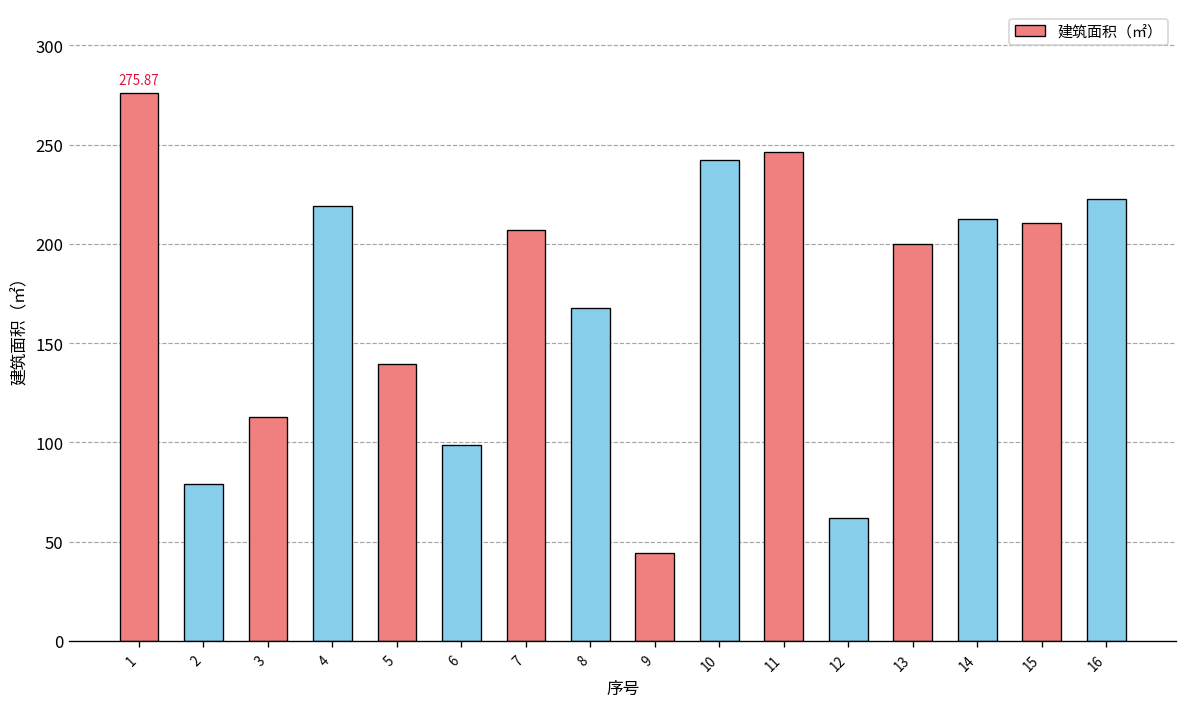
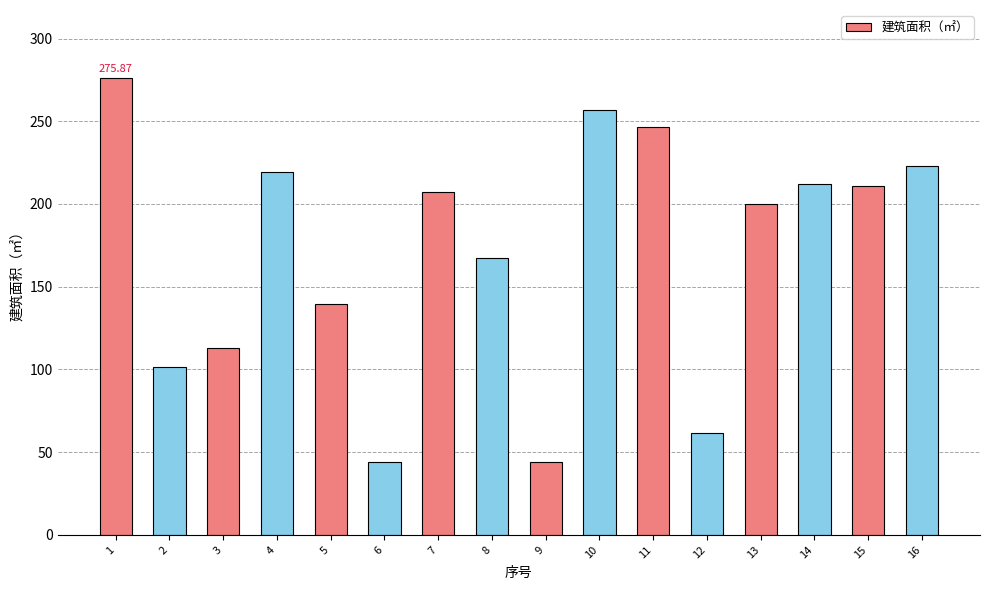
2: 79 -> 101
6: 99 -> 44
10: 242 -> 257
